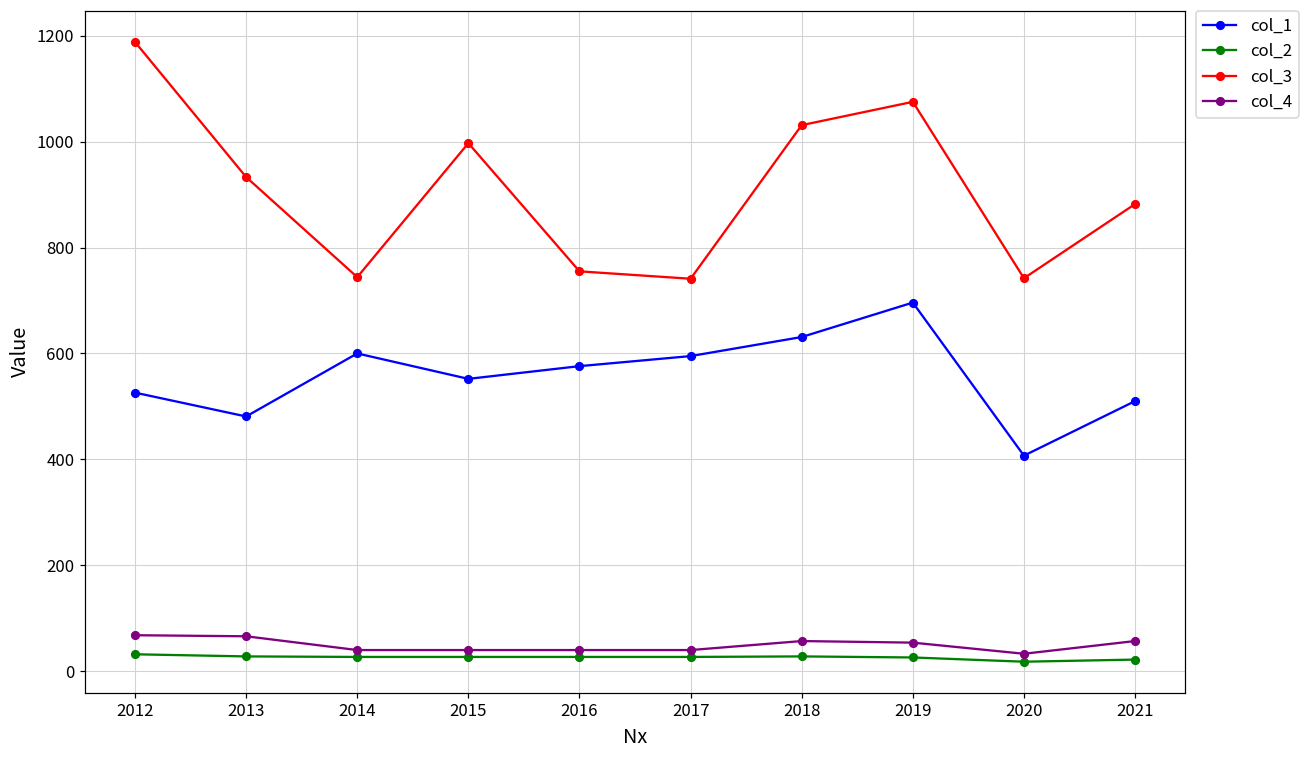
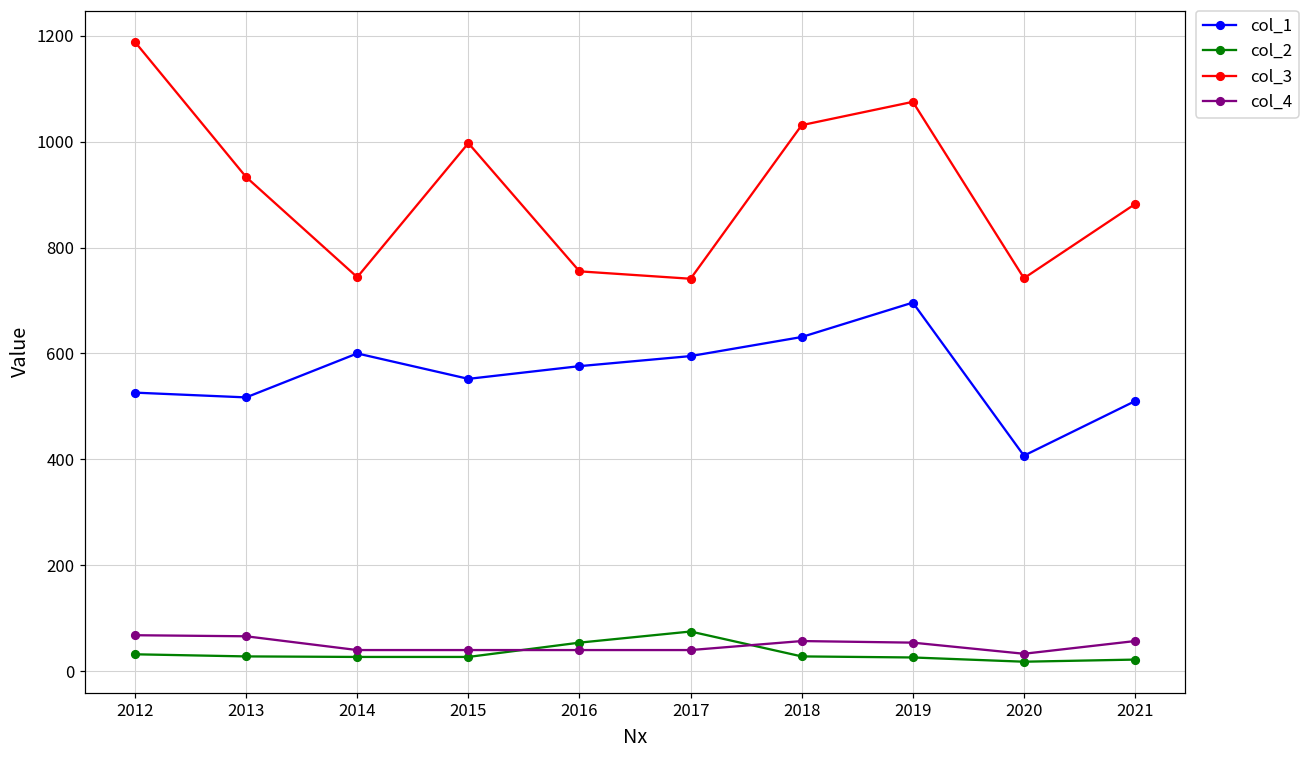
col_1, 2013: 480 -> 520
col_2, 2016: 30 -> 50
col_2, 2017: 30 -> 80
